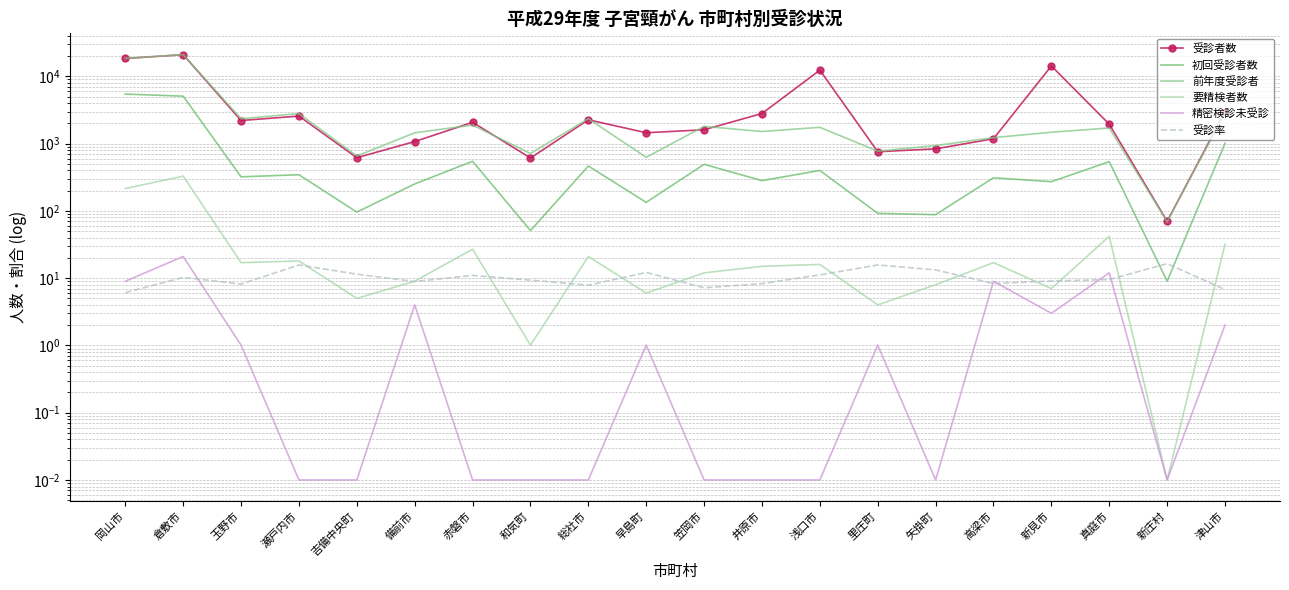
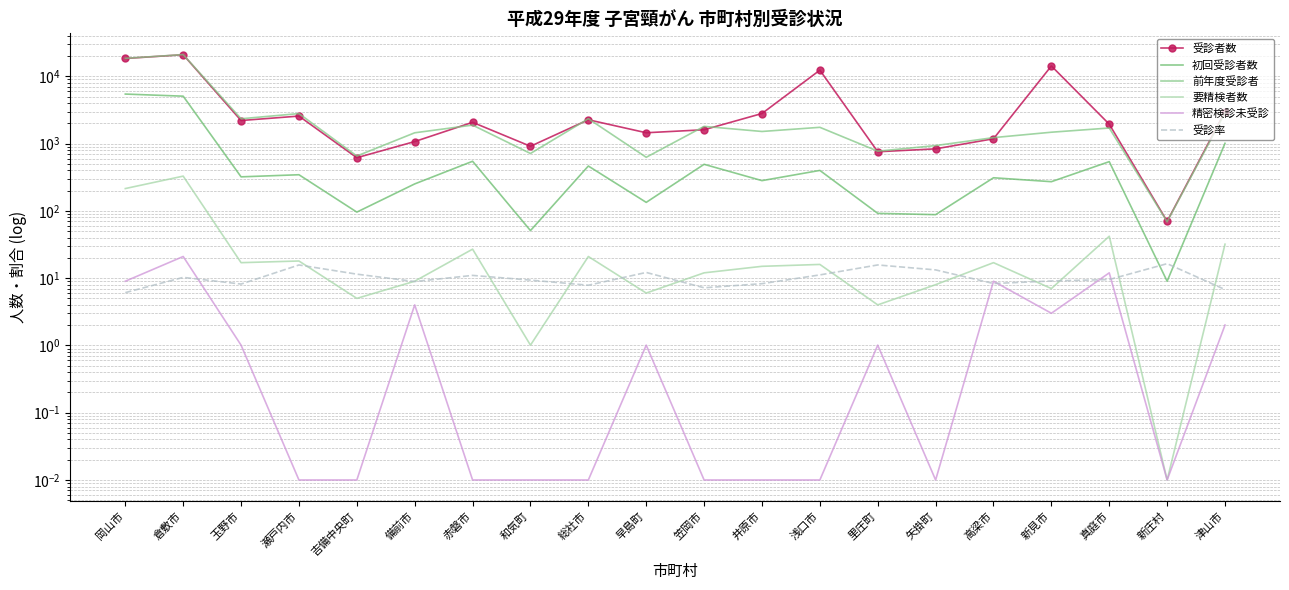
受診者数, 和気町: 600 -> 900
